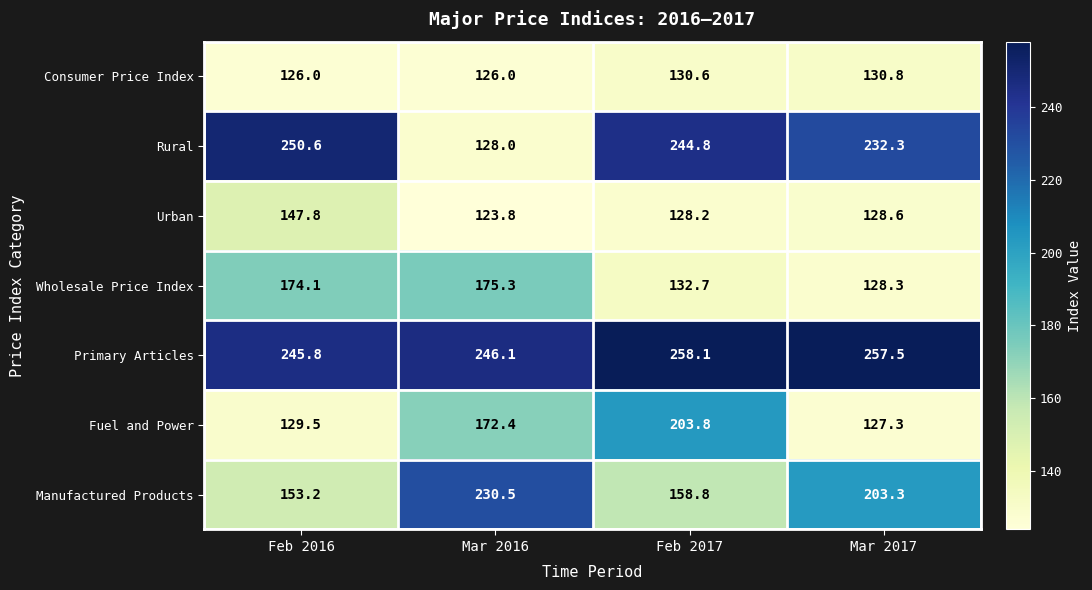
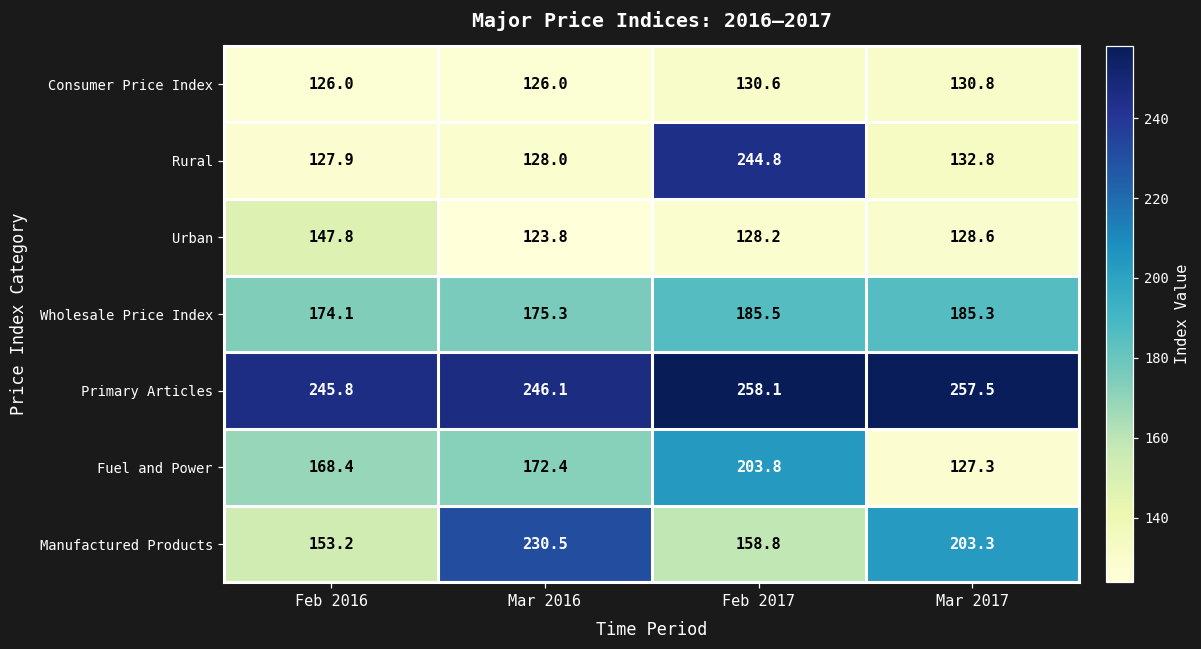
Rural, Feb 2016: 250.6 -> 127.9
Rural, Mar 2017: 232.3 -> 132.8
Wholesale Price Index, Feb 2017: 132.7 -> 185.5
Wholesale Price Index, Mar 2017: 128.3 -> 185.3
Fuel and Power, Feb 2016: 129.5 -> 168.4
